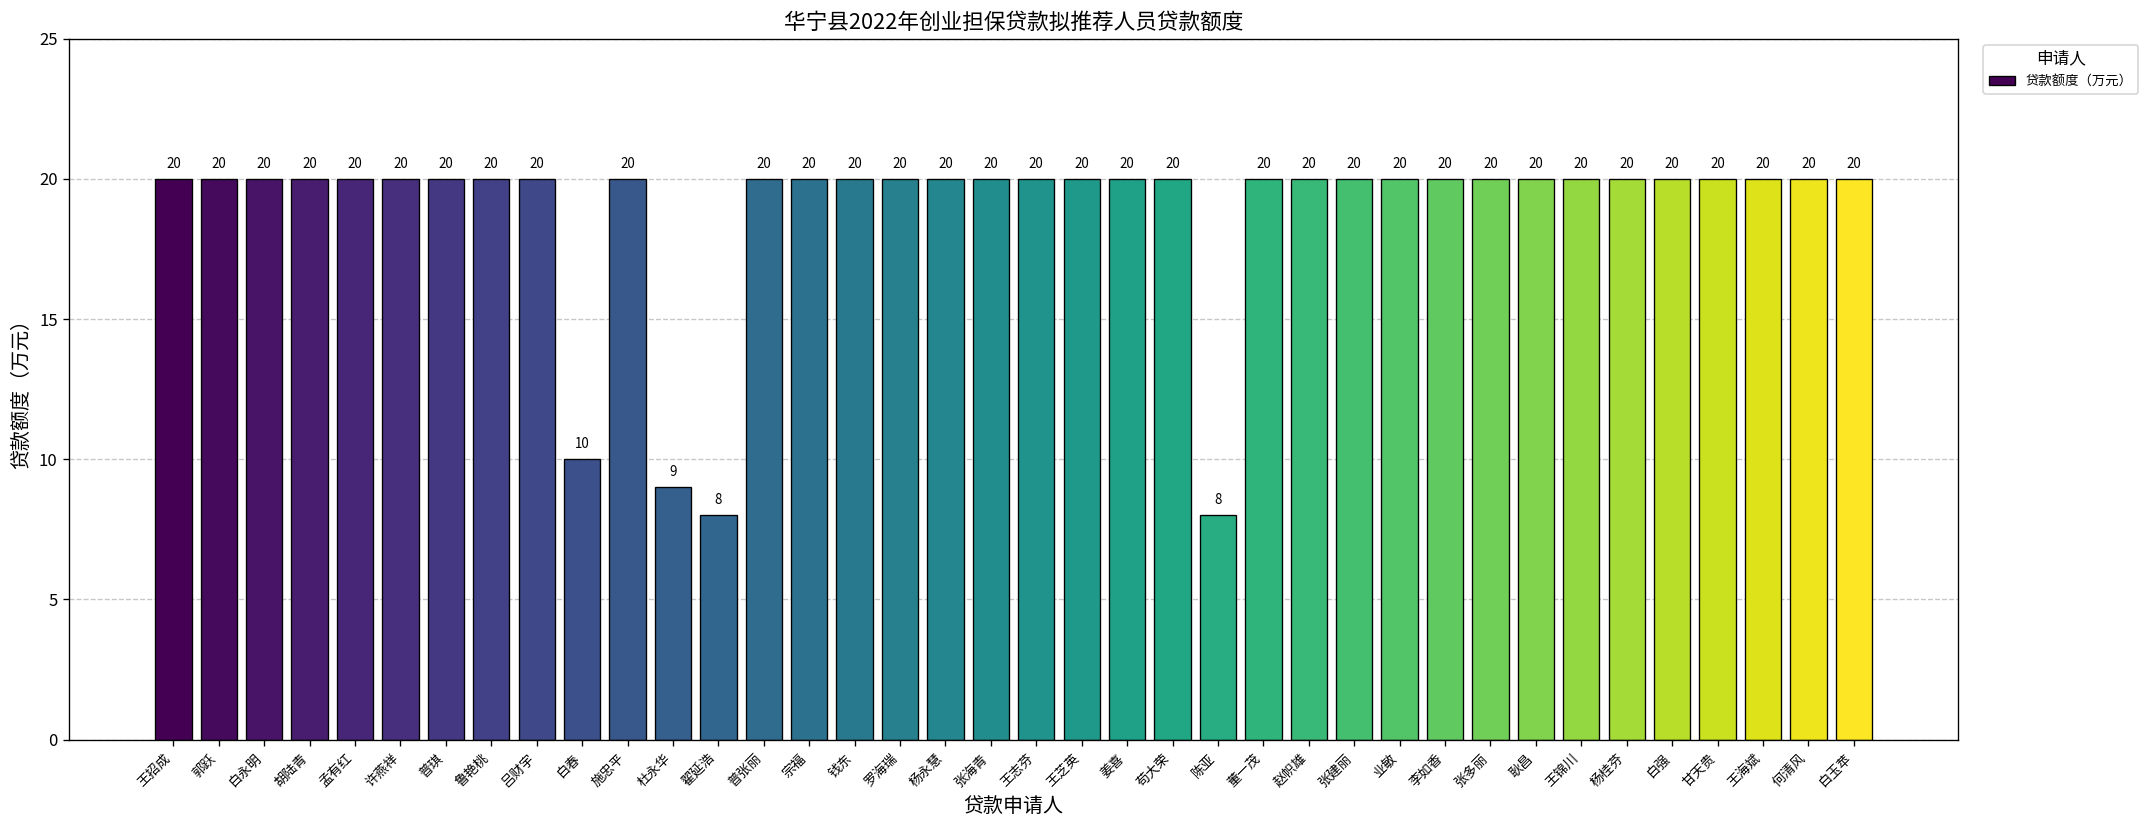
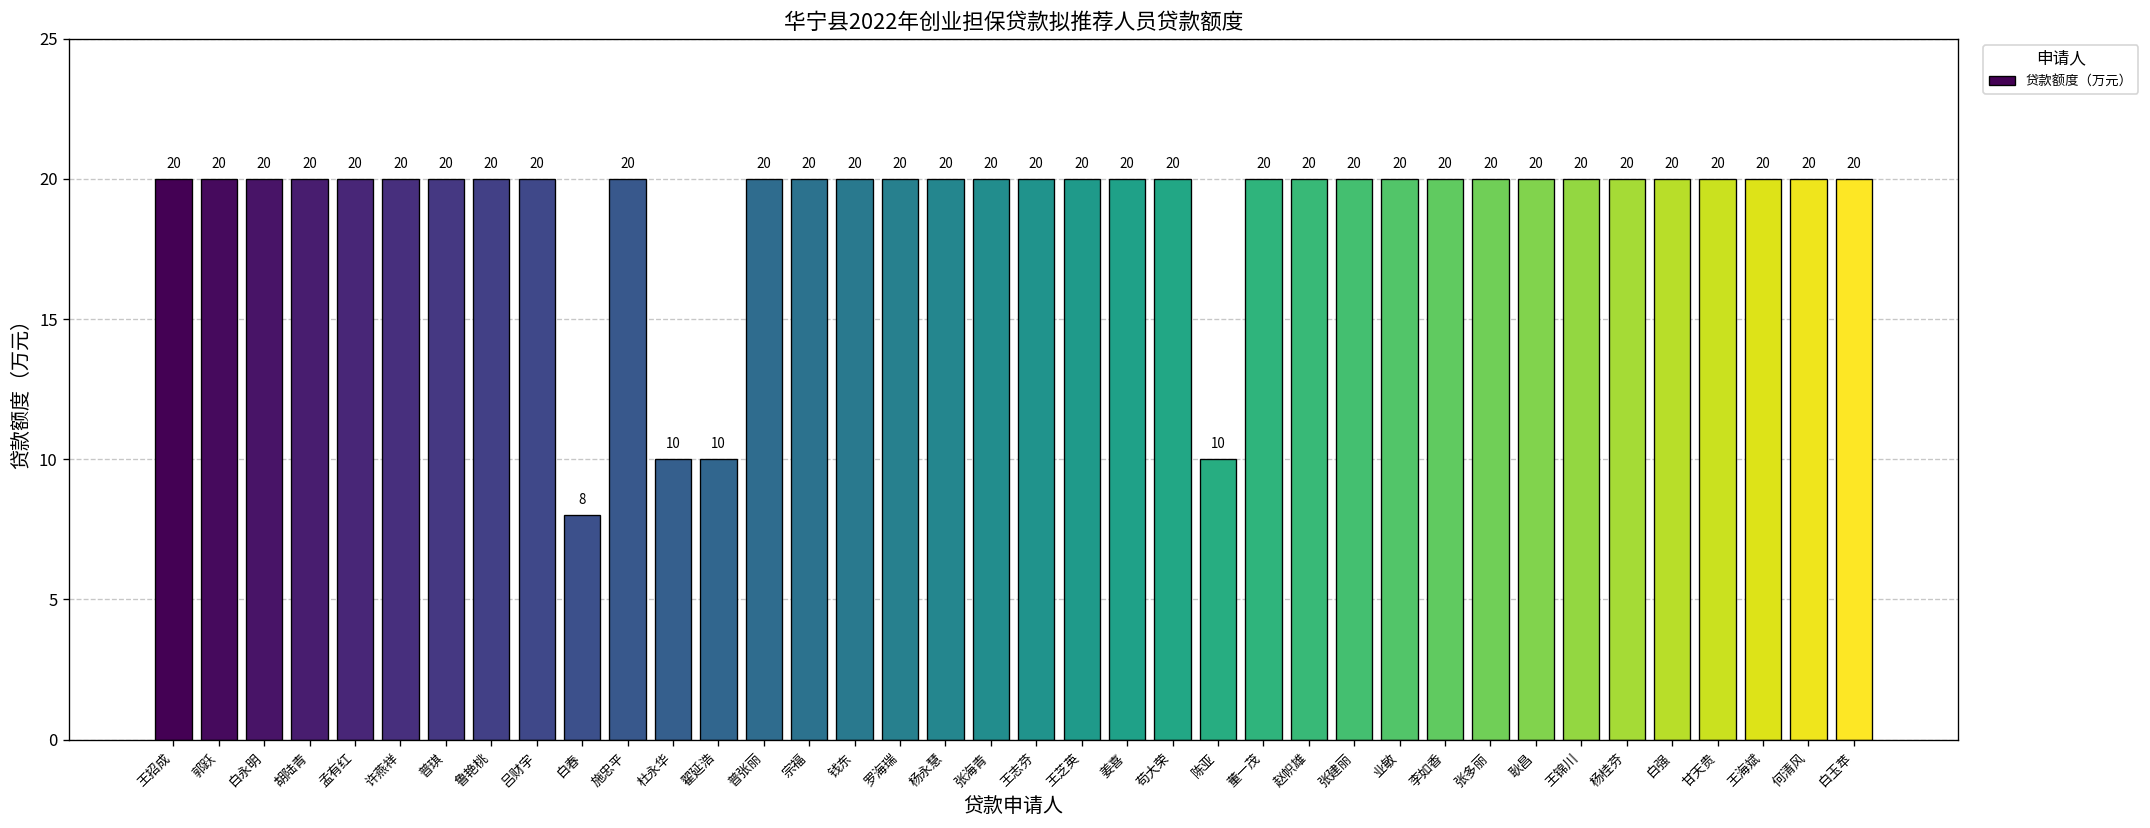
白春: 10 -> 8
杜永华: 9 -> 10
翟延浩: 8 -> 10
陈亚: 8 -> 10
